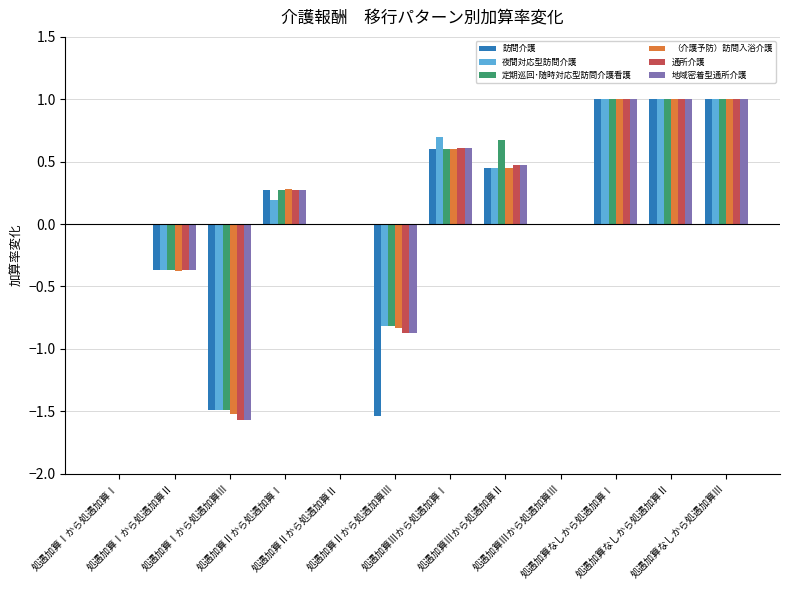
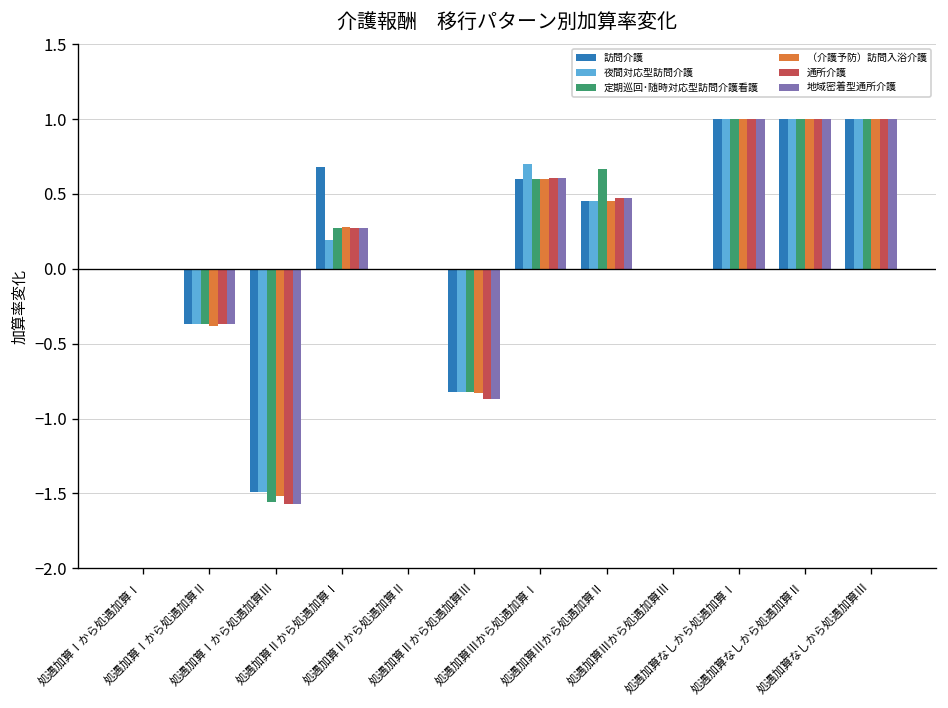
定期巡回･随時対応型訪問介護看護, 処遇加算Ⅰから処遇加算Ⅲ: -1.49 -> -1.56
訪問介護, 処遇加算Ⅱから処遇加算Ⅰ: 0.27 -> 0.68
訪問介護, 処遇加算Ⅱから処遇加算Ⅲ: -1.54 -> -0.82
